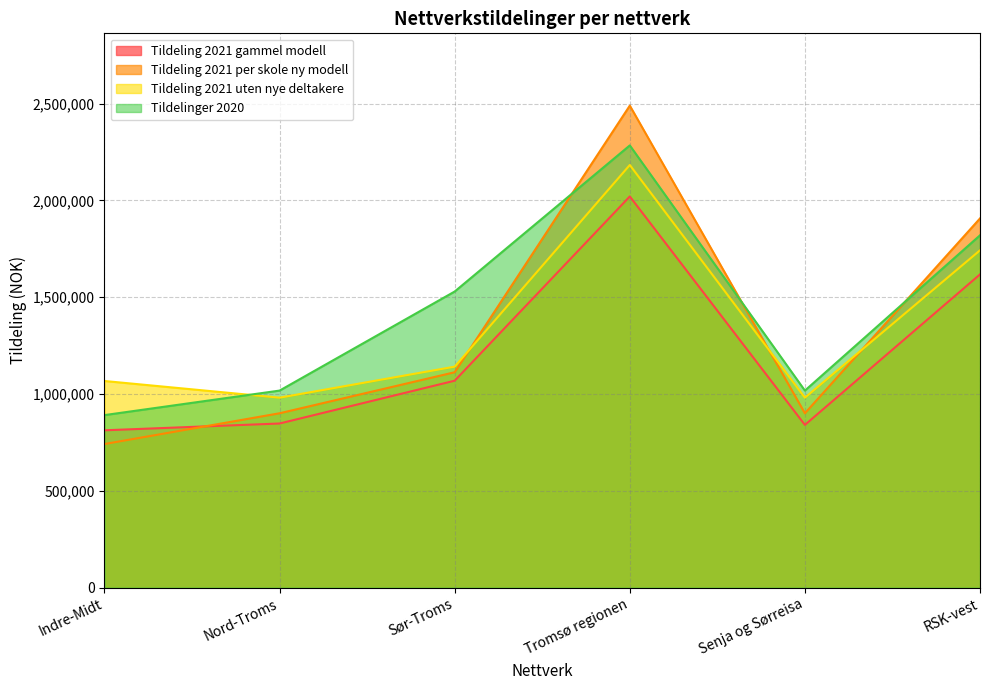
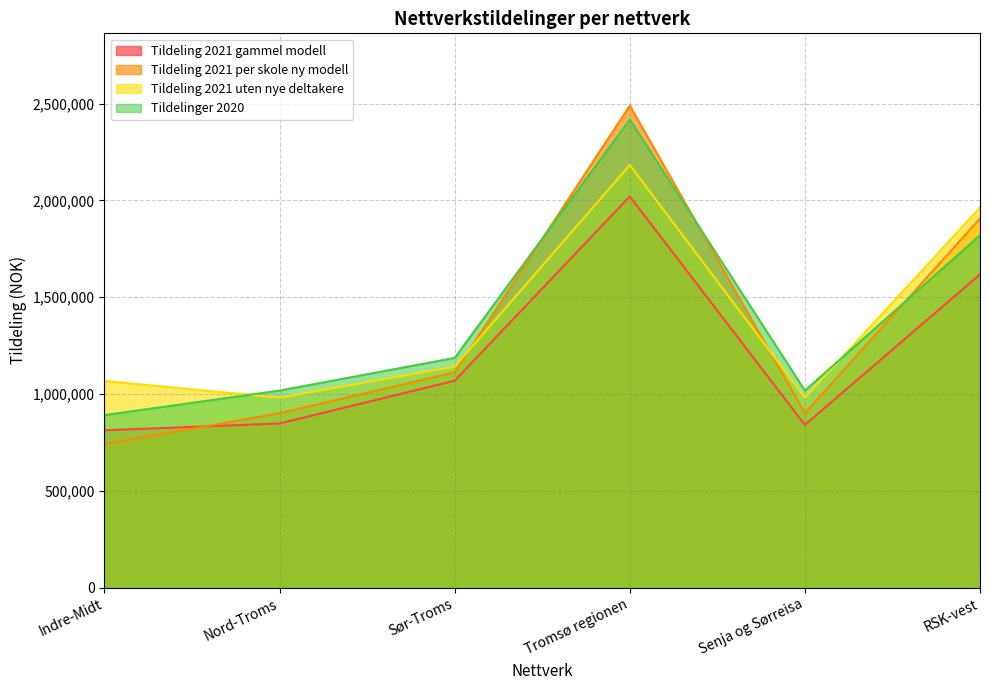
Tildelinger 2020, Sør-Troms: 1,530,000 -> 1,190,000
Tildelinger 2020, Tromsø regionen: 2,280,000 -> 2,420,000
Tildeling 2021 uten nye deltakere, RSK-vest: 1,740,000 -> 1,960,000
